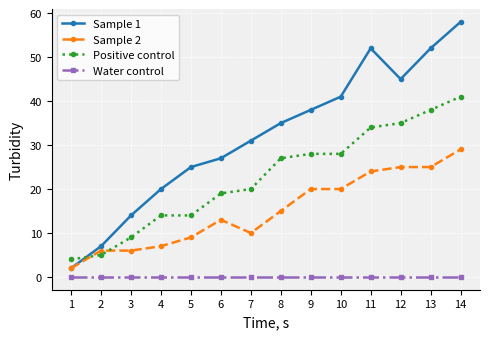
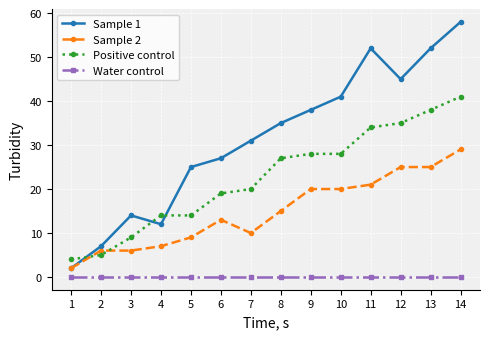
Sample 1, 4: 20 -> 12
Sample 2, 11: 24 -> 21
